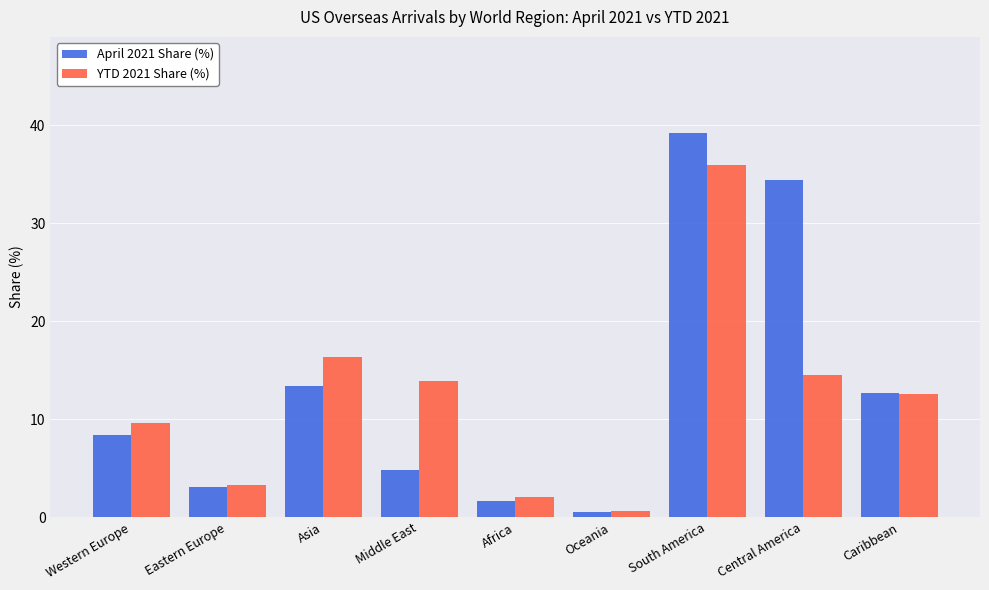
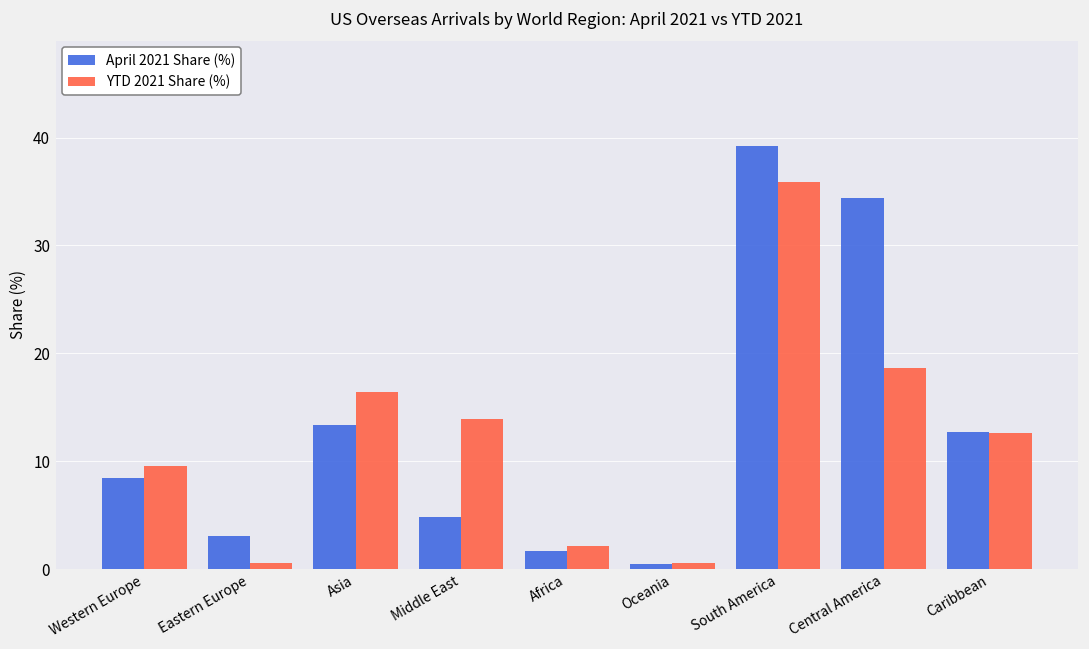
YTD 2021 Share (%), Eastern Europe: 3 -> 1
YTD 2021 Share (%), Central America: 15 -> 19
